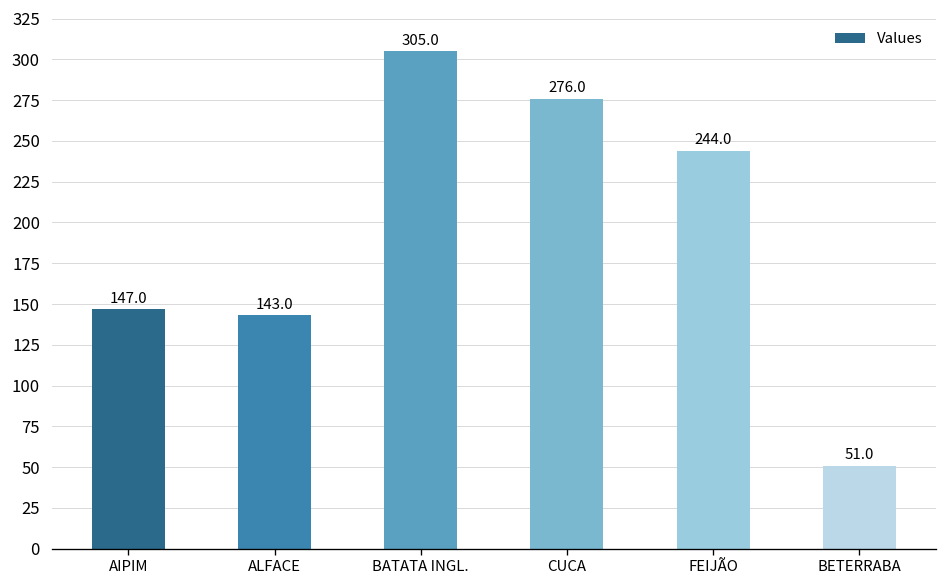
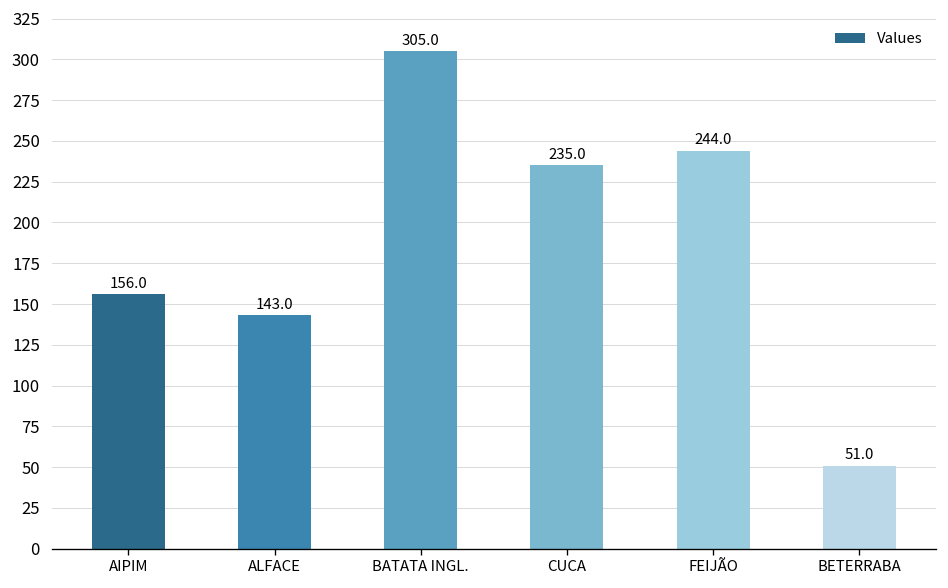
AIPIM: 147.0 -> 156.0
CUCA: 276.0 -> 235.0
